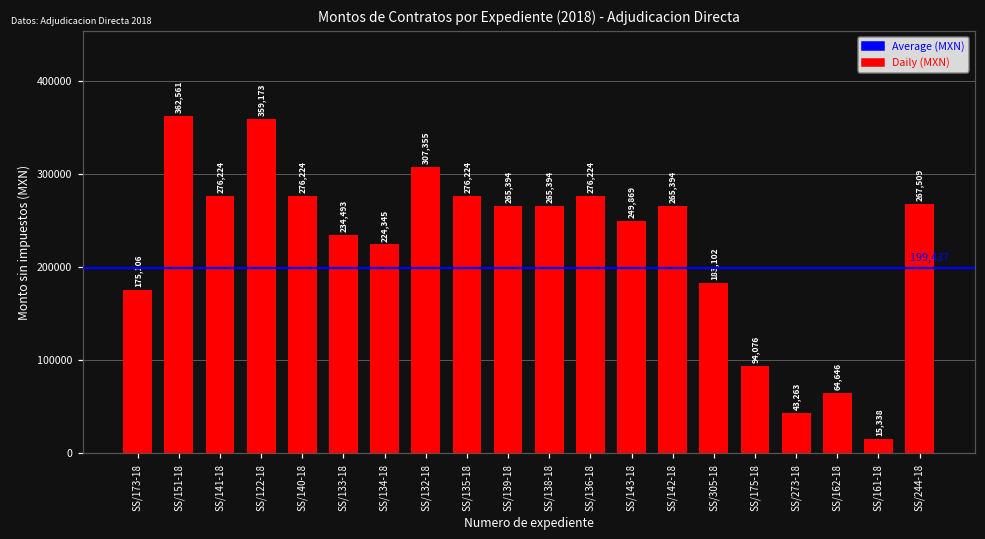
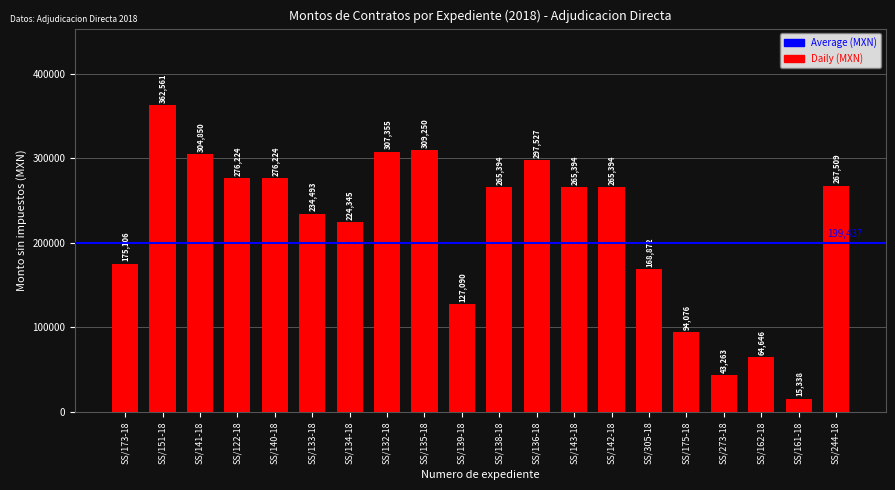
SS/141-18: 276,224 -> 304,850
SS/122-18: 359,173 -> 276,224
SS/135-18: 276,224 -> 309,250
SS/139-18: 265,394 -> 127,090
SS/136-18: 276,224 -> 297,527
SS/143-18: 249,869 -> 265,394
SS/305-18: 183,102 -> 168,872
